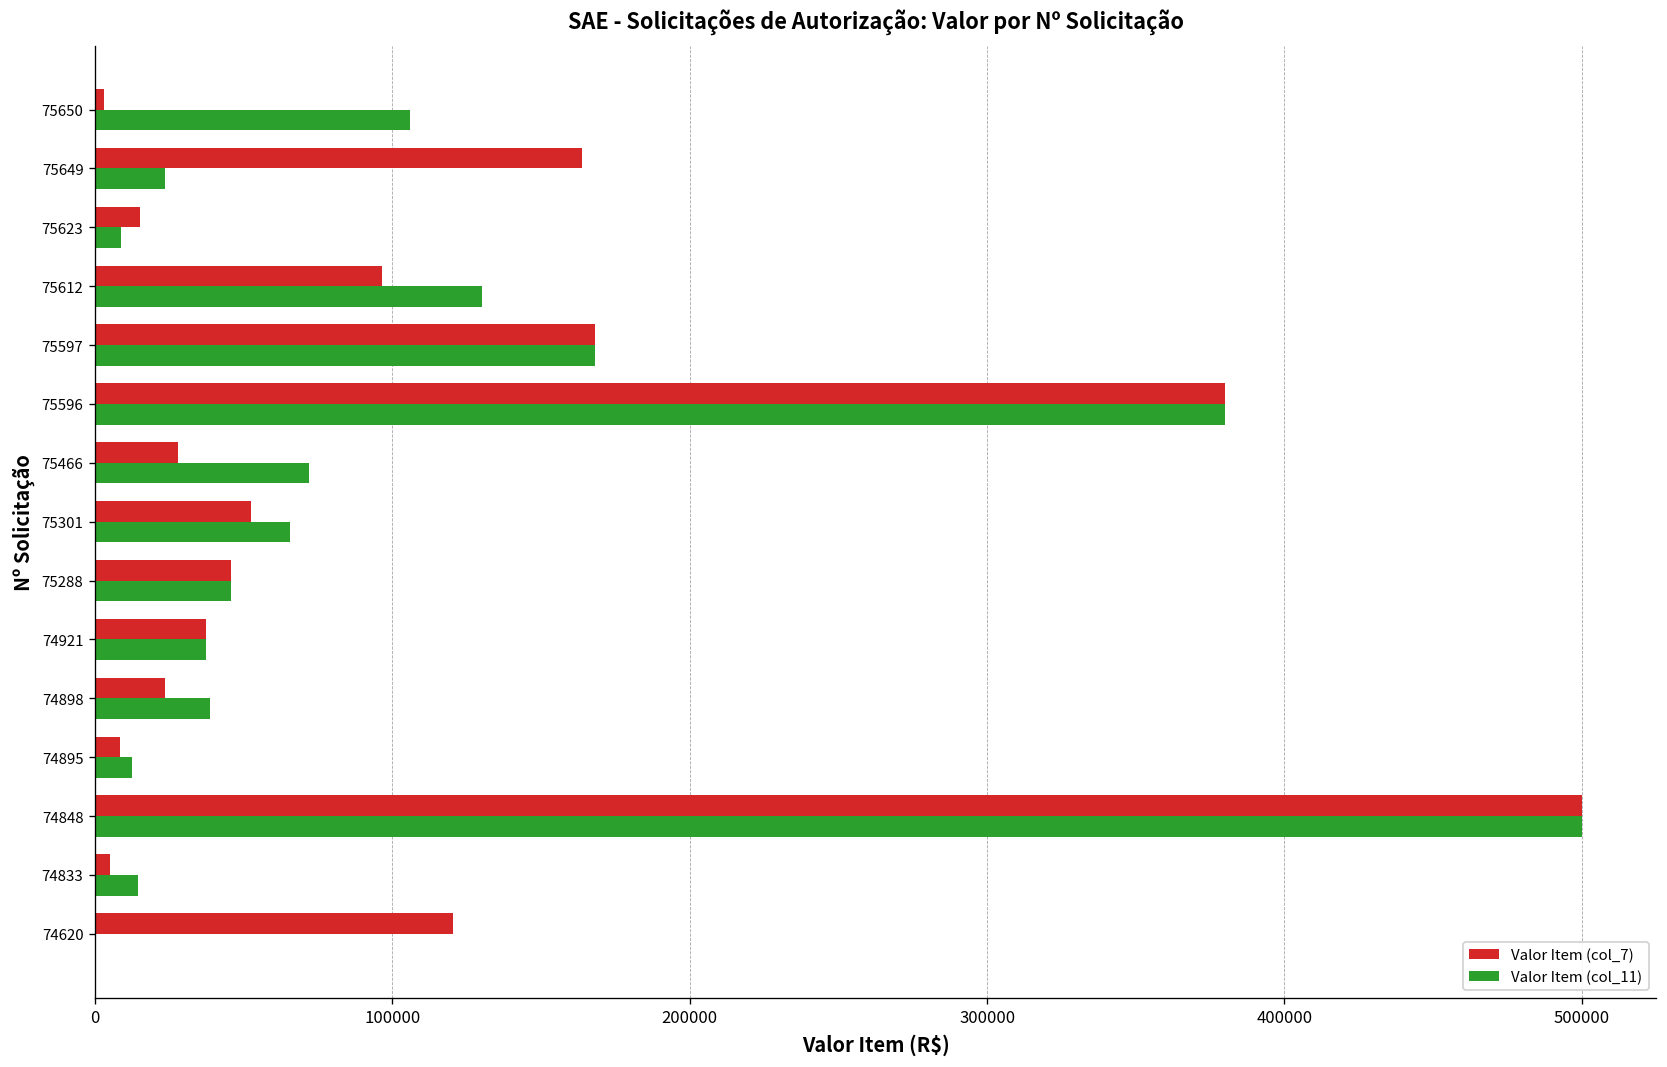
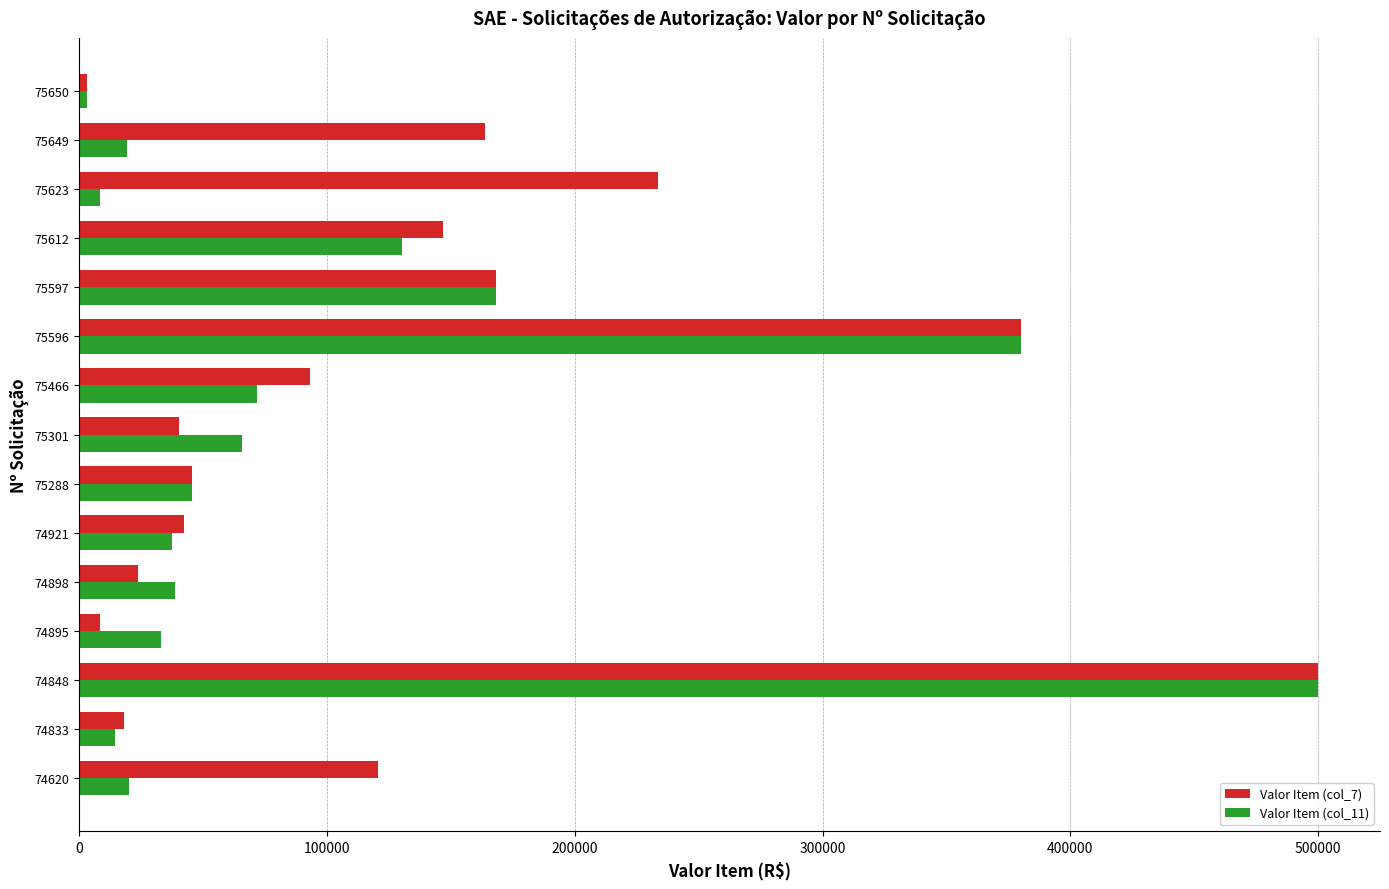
Valor Item (col_11), 75650: 106000 -> 3000
Valor Item (col_11), 75649: 24000 -> 19000
Valor Item (col_7), 75623: 15000 -> 233000
Valor Item (col_7), 75612: 97000 -> 147000
Valor Item (col_7), 75466: 28000 -> 93000
Valor Item (col_7), 75301: 52000 -> 40000
Valor Item (col_7), 74921: 37000 -> 42000
Valor Item (col_11), 74895: 13000 -> 33000
Valor Item (col_7), 74833: 5000 -> 18000
Valor Item (col_11), 74620: 0 -> 20000
